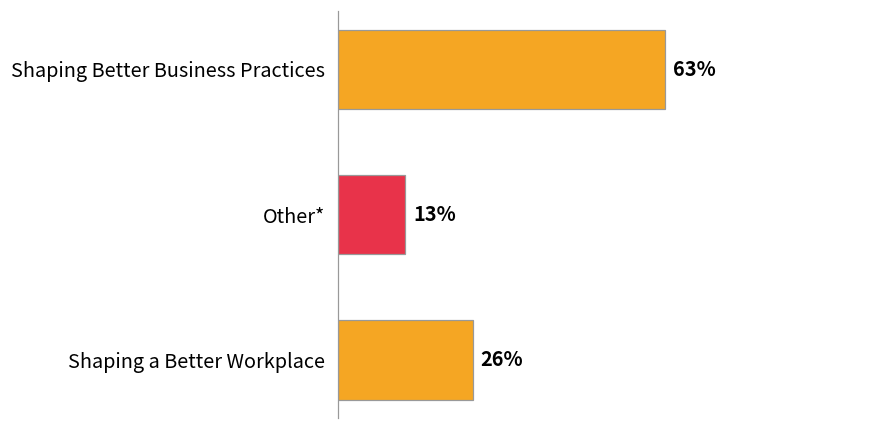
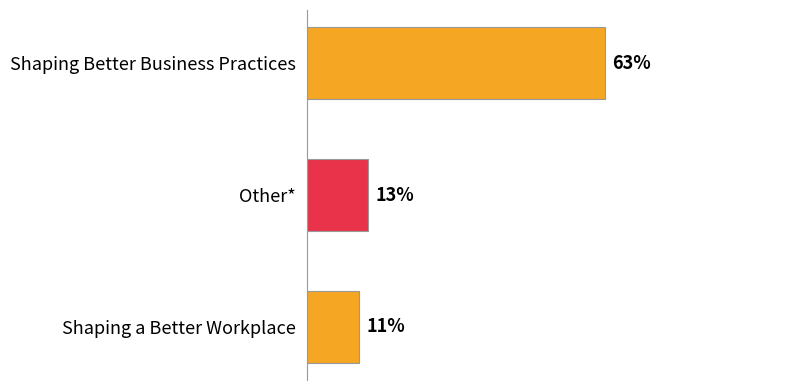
Shaping a Better Workplace: 26% -> 11%
